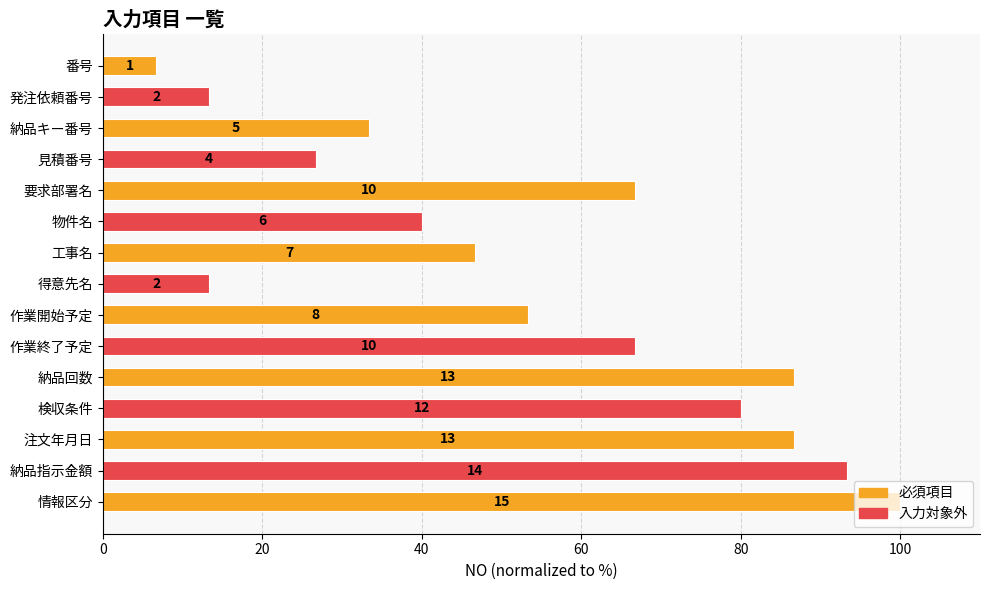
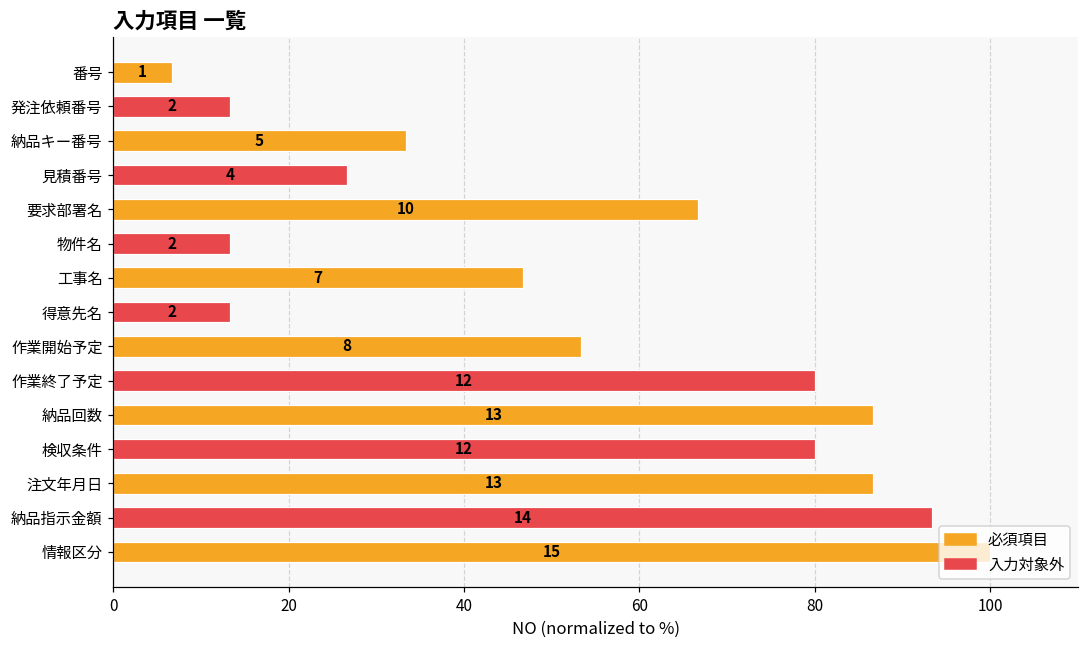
物件名: 6 -> 2
作業終了予定: 10 -> 12
